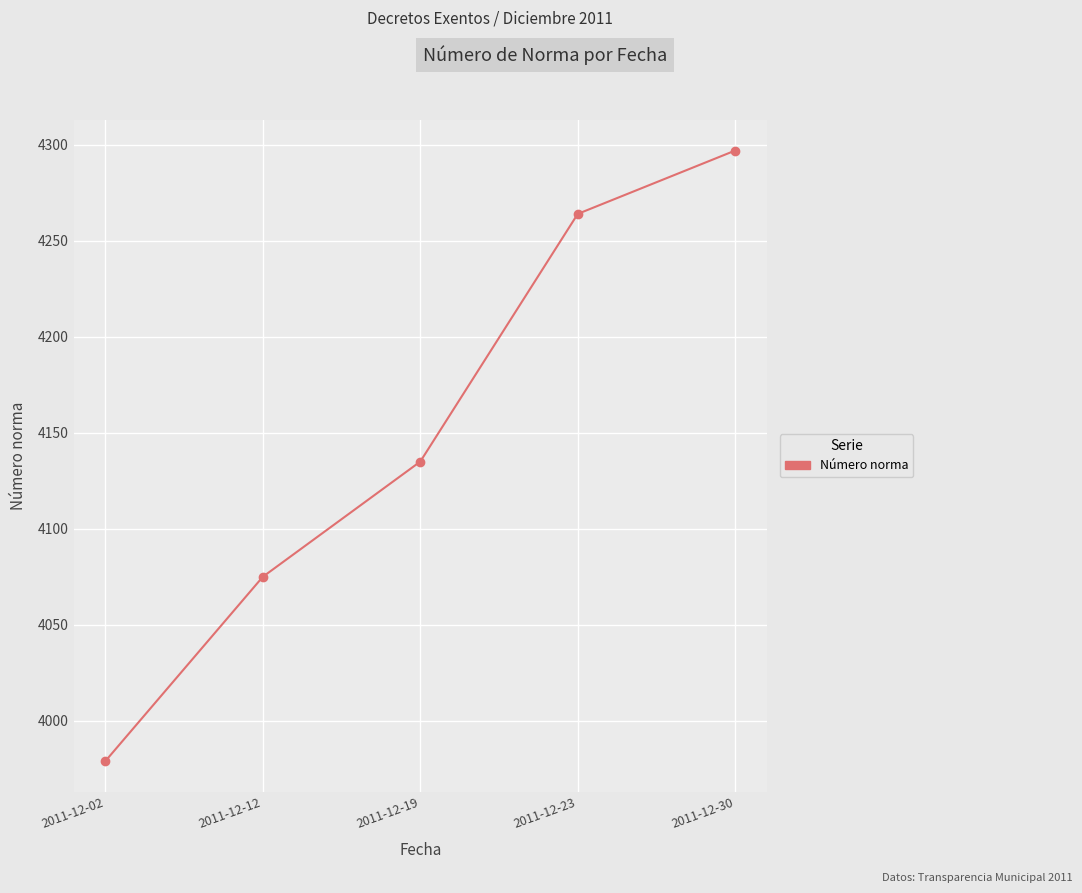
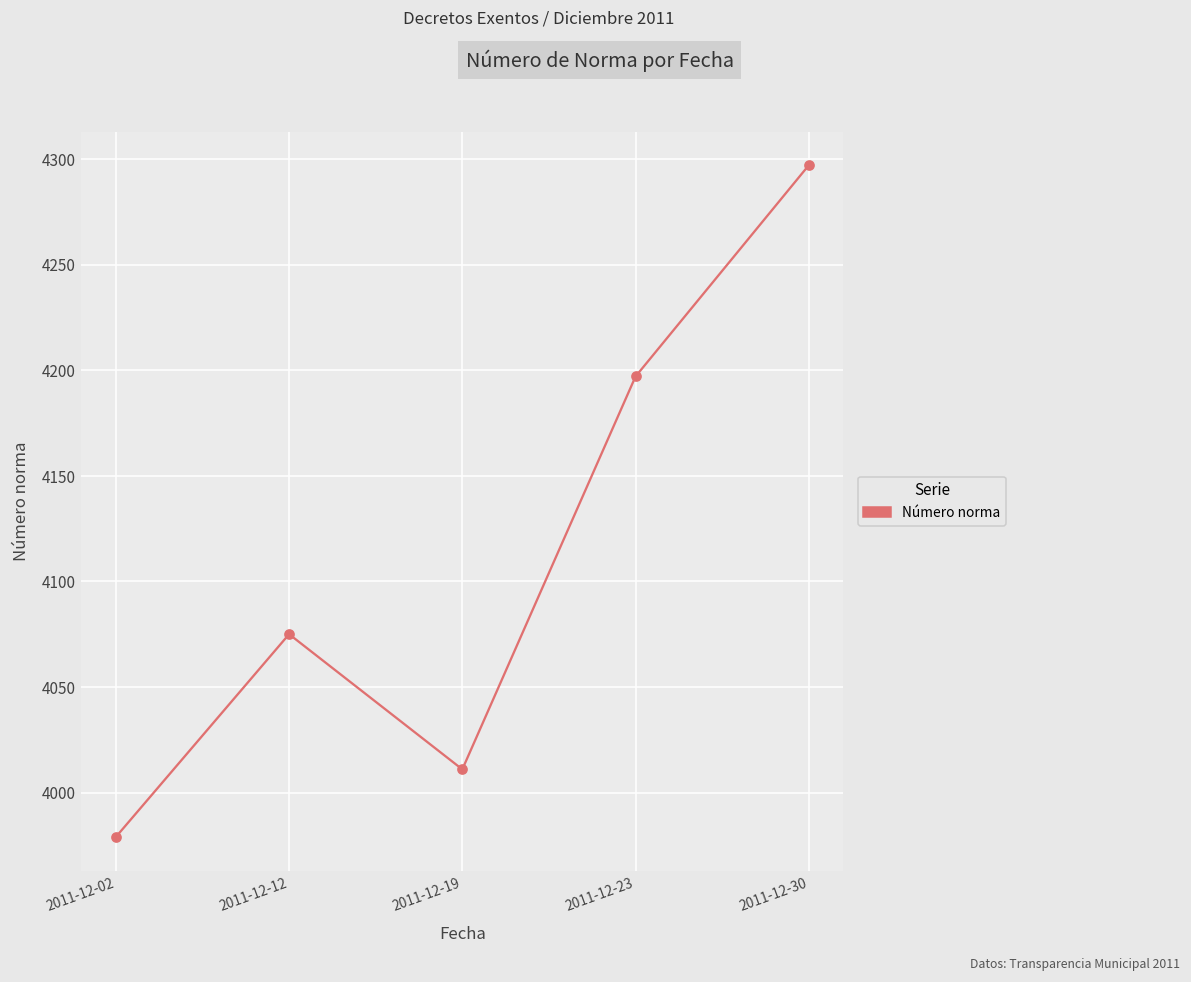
2011-12-19: 4135 -> 4011
2011-12-23: 4264 -> 4197
